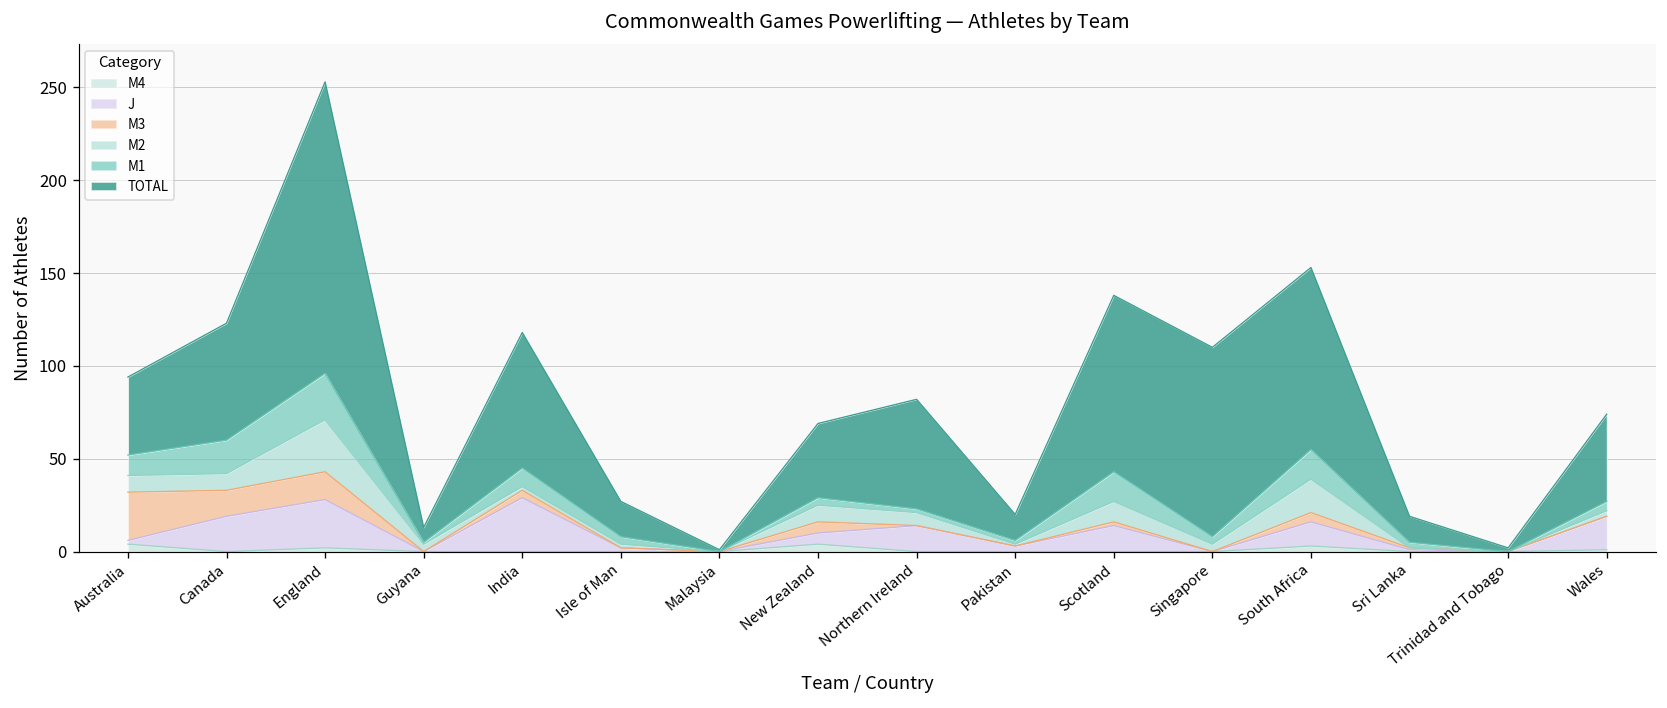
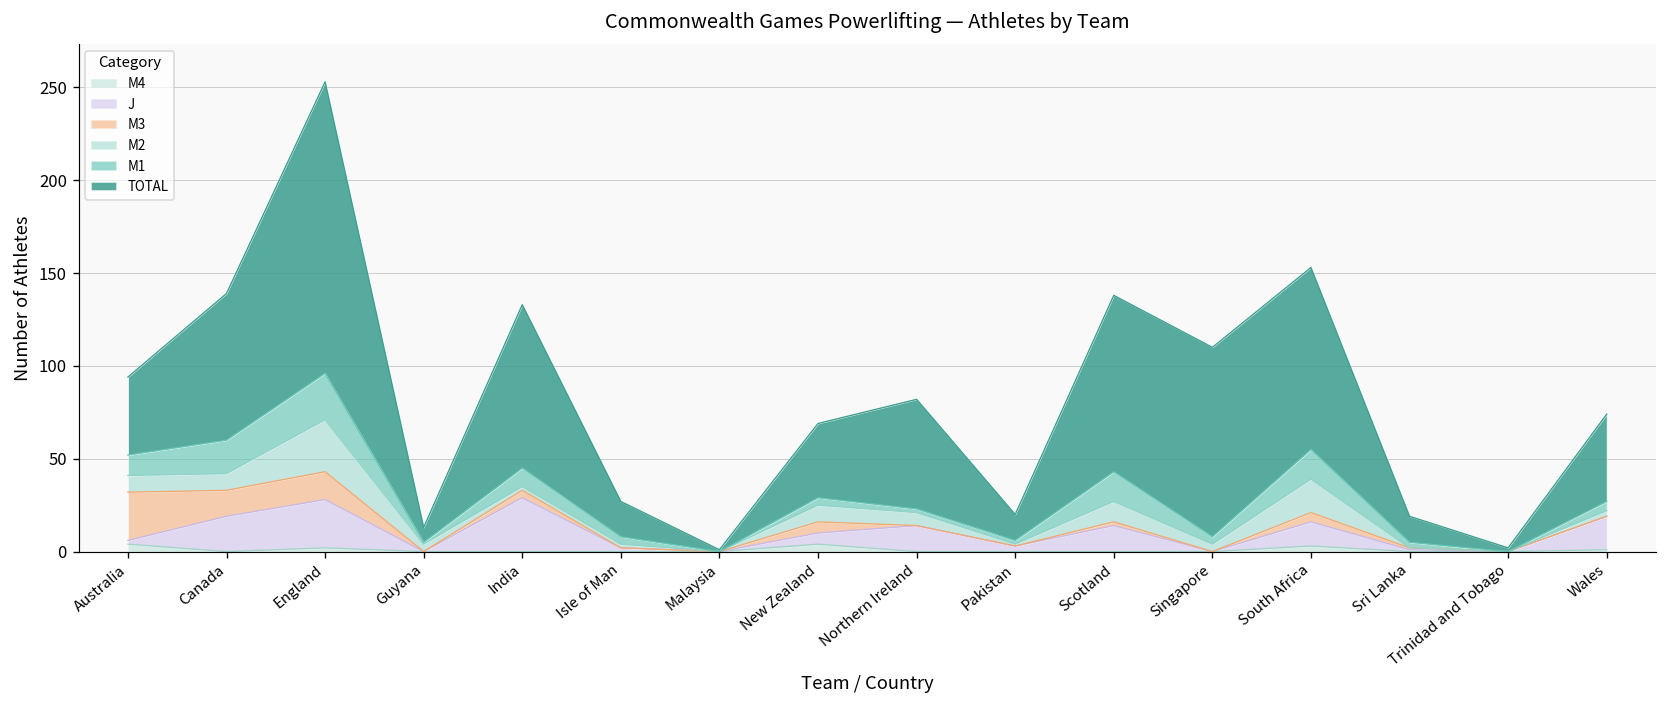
TOTAL, Canada: 63 -> 79
TOTAL, India: 73 -> 88
